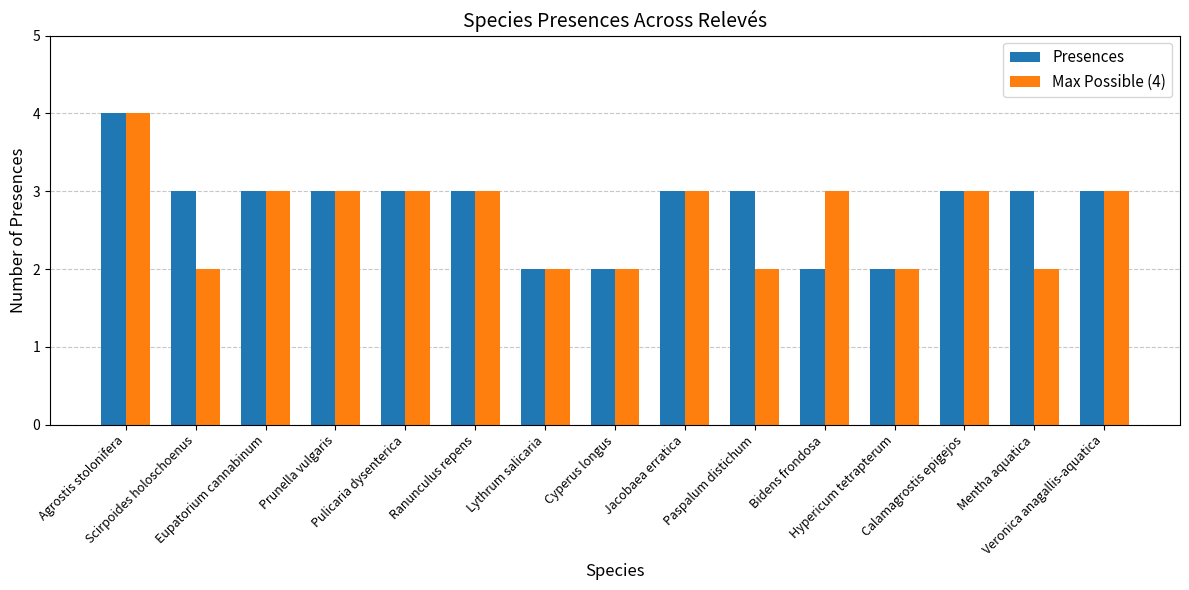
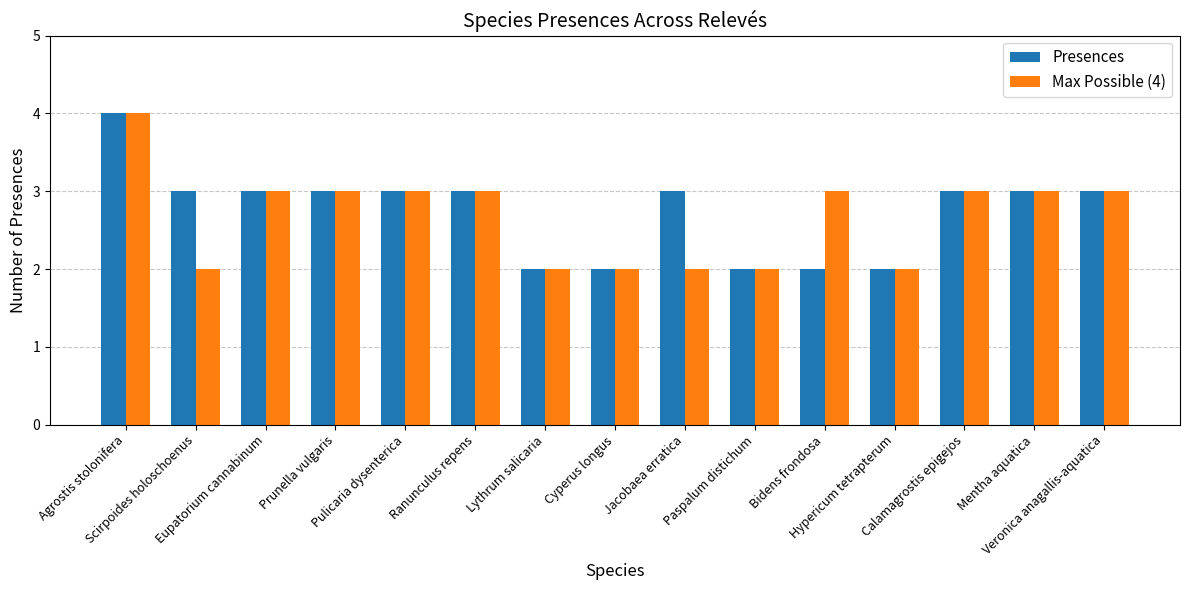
Max Possible (4), Jacobaea erratica: 3 -> 2
Presences, Paspalum distichum: 3 -> 2
Max Possible (4), Mentha aquatica: 2 -> 3
